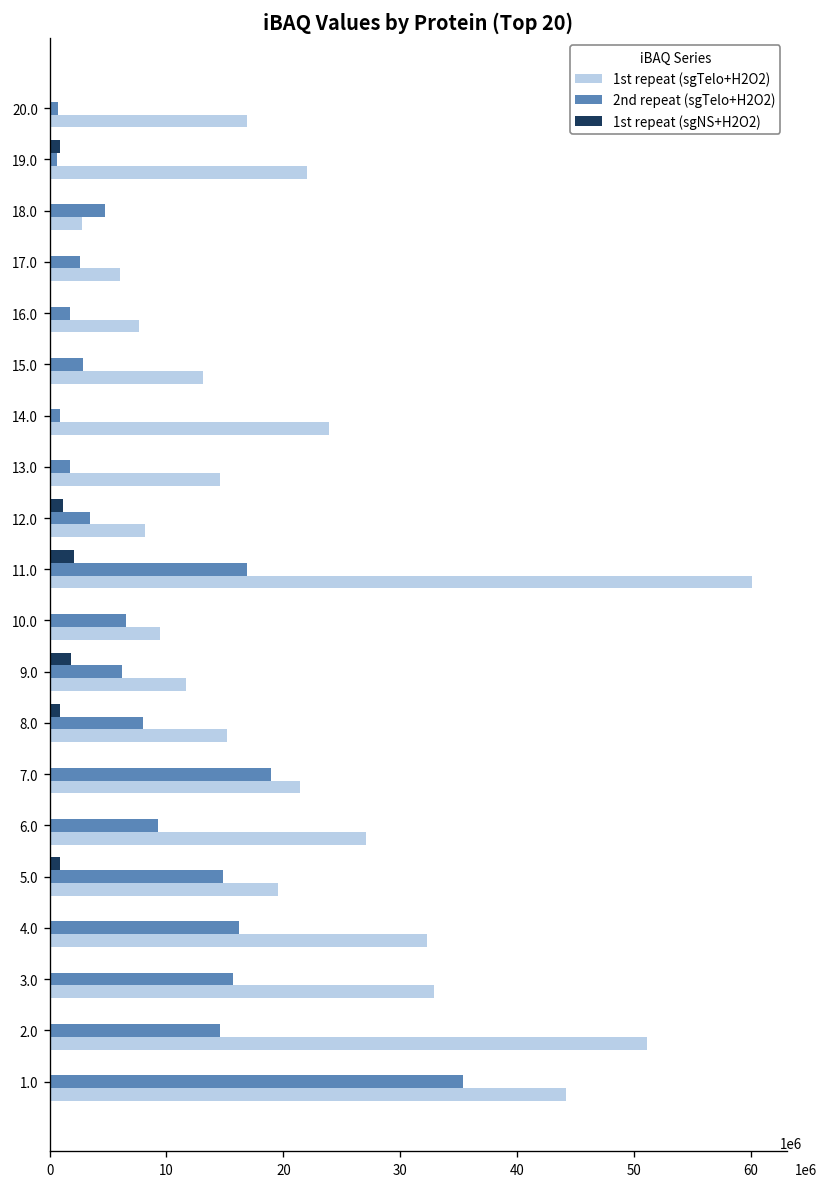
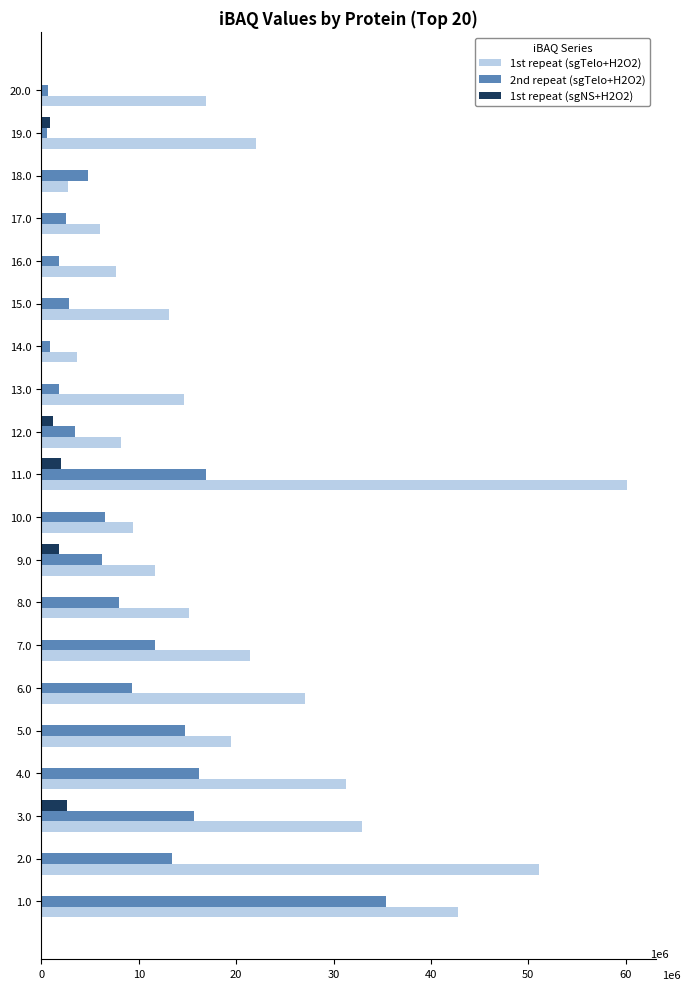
1st repeat (sgTelo+H2O2), 14.0: 24 -> 4
1st repeat (sgNS+H2O2), 8.0: 1 -> 0
2nd repeat (sgTelo+H2O2), 7.0: 19 -> 12
1st repeat (sgNS+H2O2), 5.0: 1 -> 0
1st repeat (sgTelo+H2O2), 4.0: 32 -> 31
1st repeat (sgNS+H2O2), 3.0: 0 -> 3
2nd repeat (sgTelo+H2O2), 2.0: 15 -> 13
1st repeat (sgTelo+H2O2), 1.0: 44 -> 43
